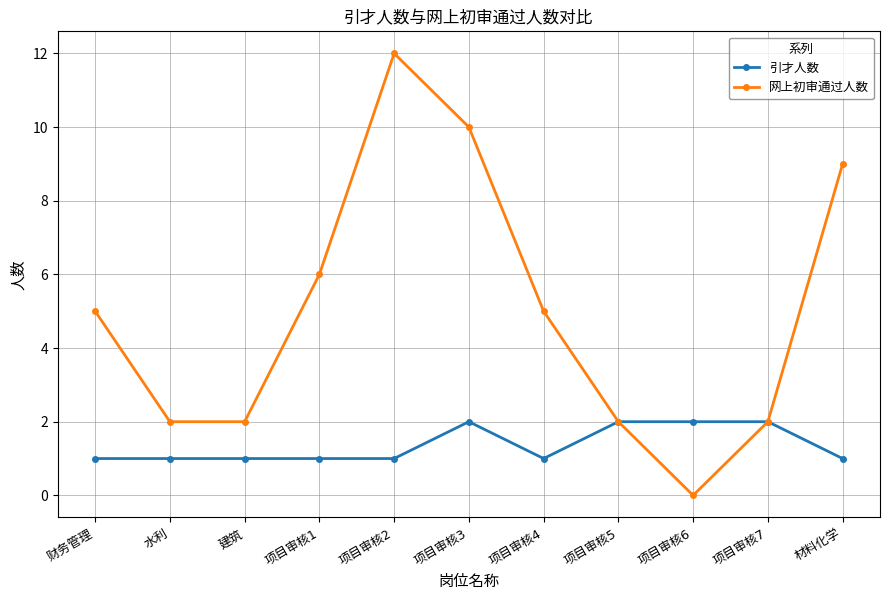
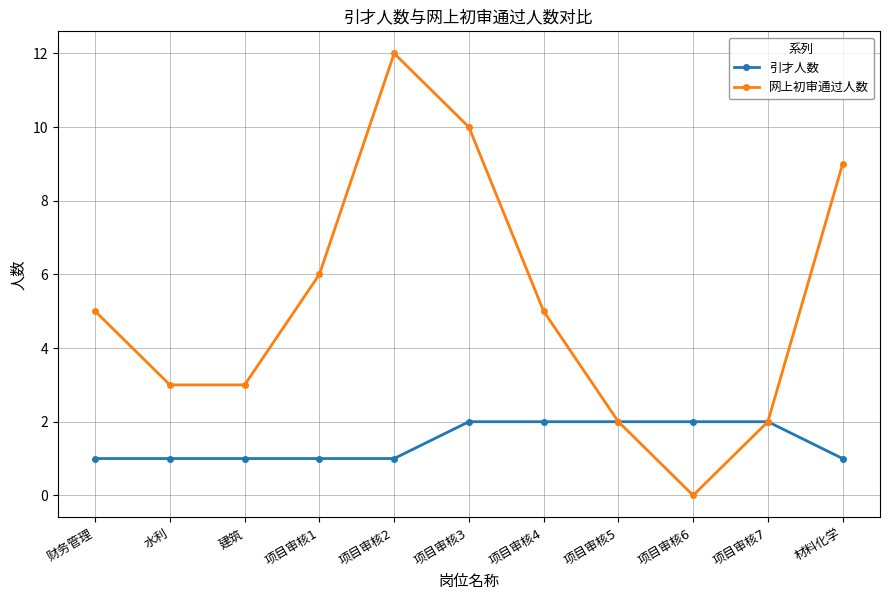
网上初审通过人数, 水利: 2 -> 3
网上初审通过人数, 建筑: 2 -> 3
引才人数, 项目审核4: 1 -> 2
